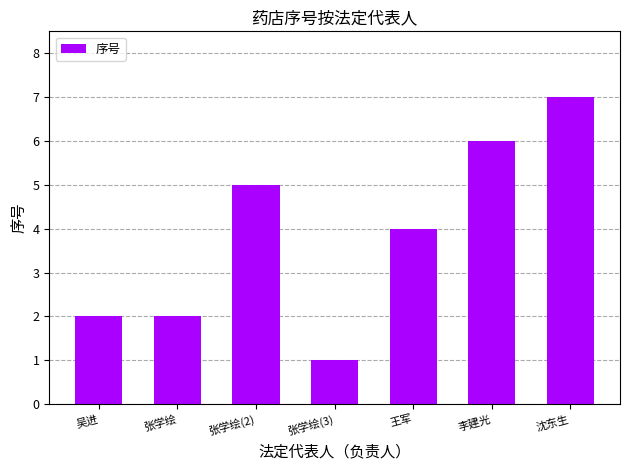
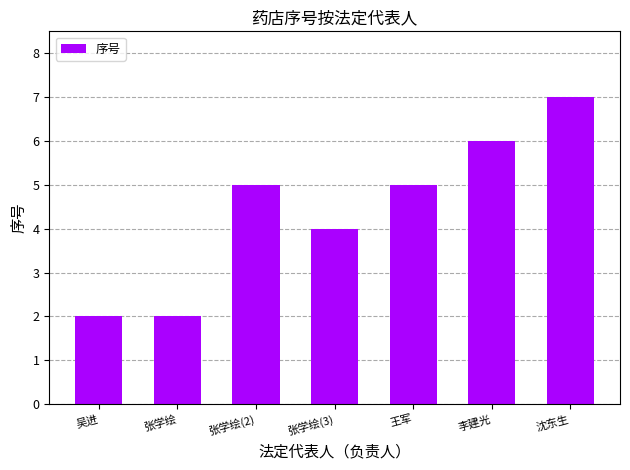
张学绘(3): 1 -> 4
王军: 4 -> 5
